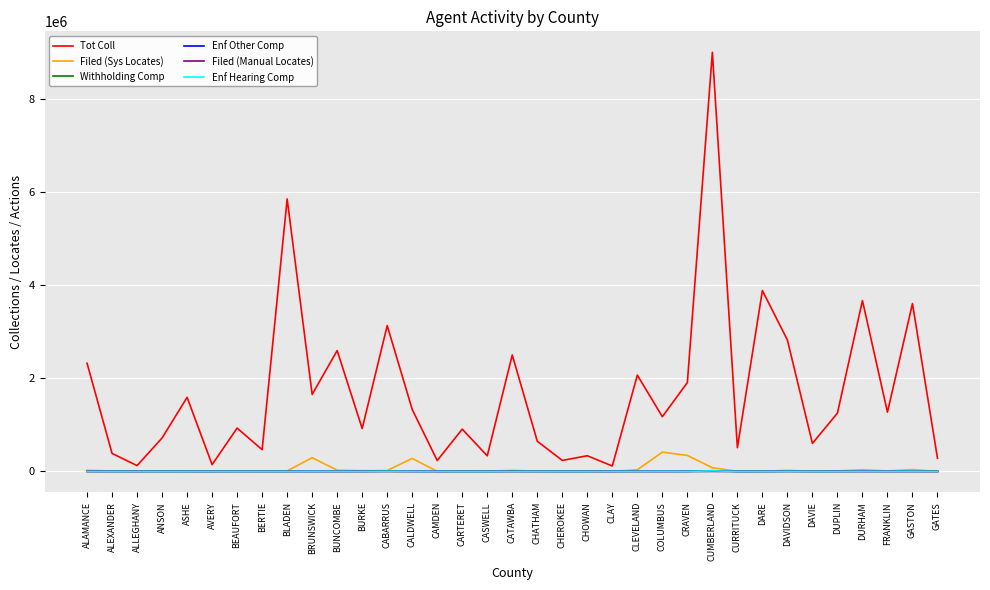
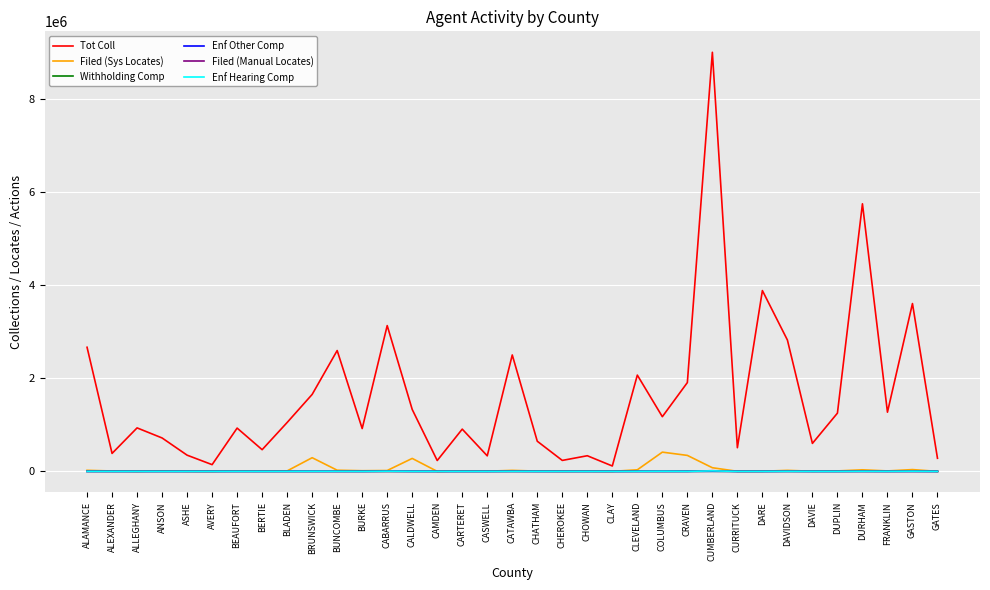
Tot Coll, ALAMANCE: 2300000 -> 2700000
Tot Coll, ALLEGHANY: 100000 -> 900000
Tot Coll, ASHE: 1600000 -> 300000
Tot Coll, BLADEN: 5900000 -> 1100000
Tot Coll, DURHAM: 3700000 -> 5800000
